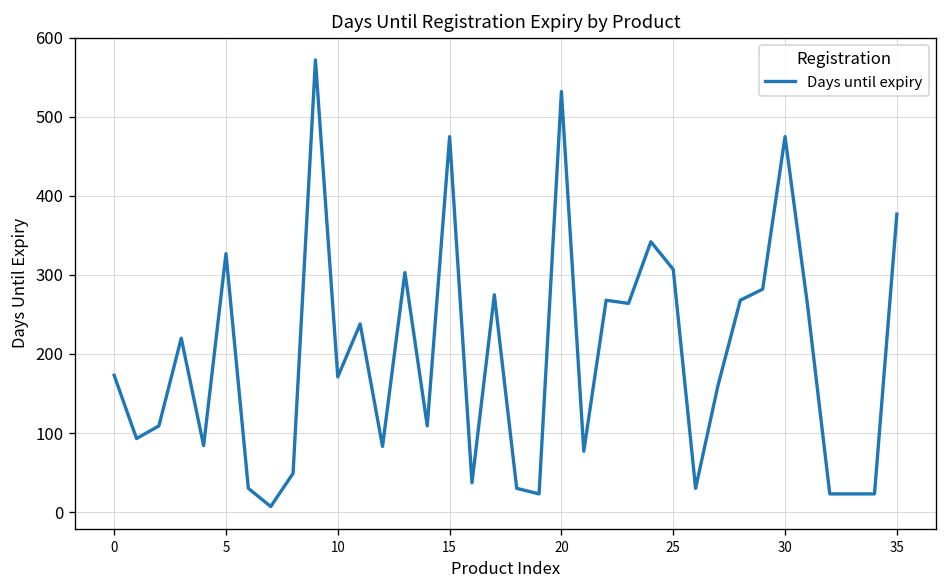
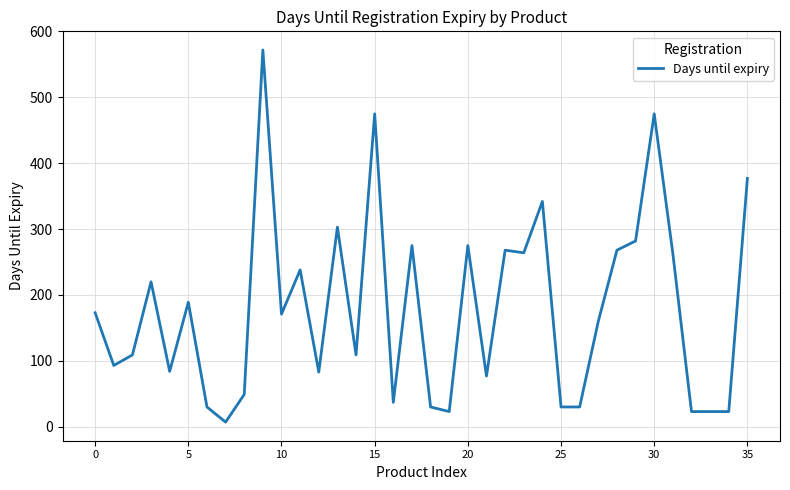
5: 330 -> 190
20: 530 -> 280
25: 310 -> 30
